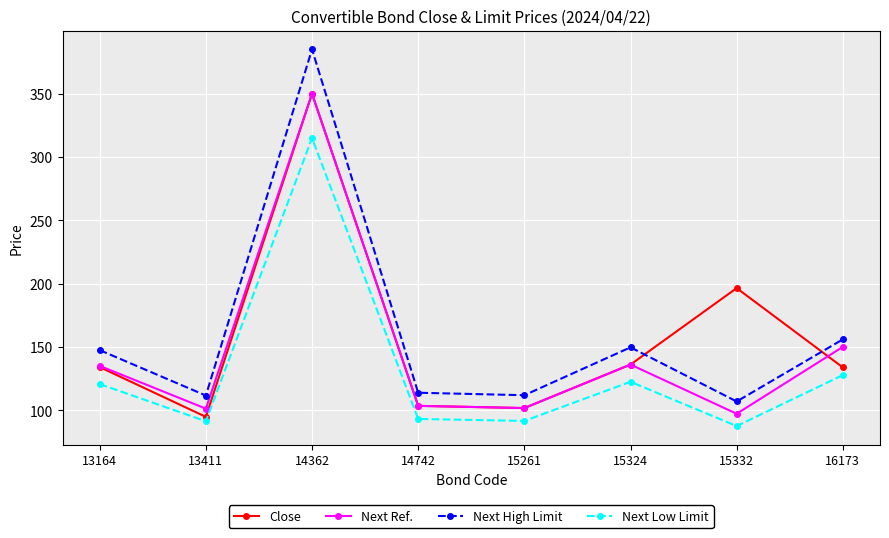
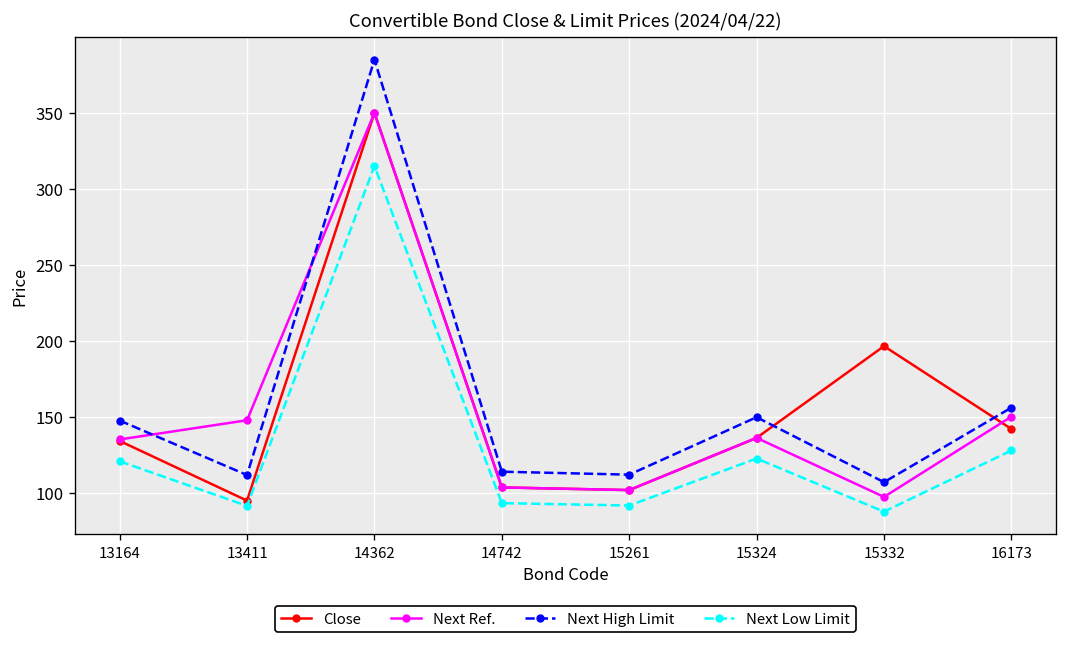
Next Ref., 13411: 101 -> 148
Close, 16173: 134 -> 142
